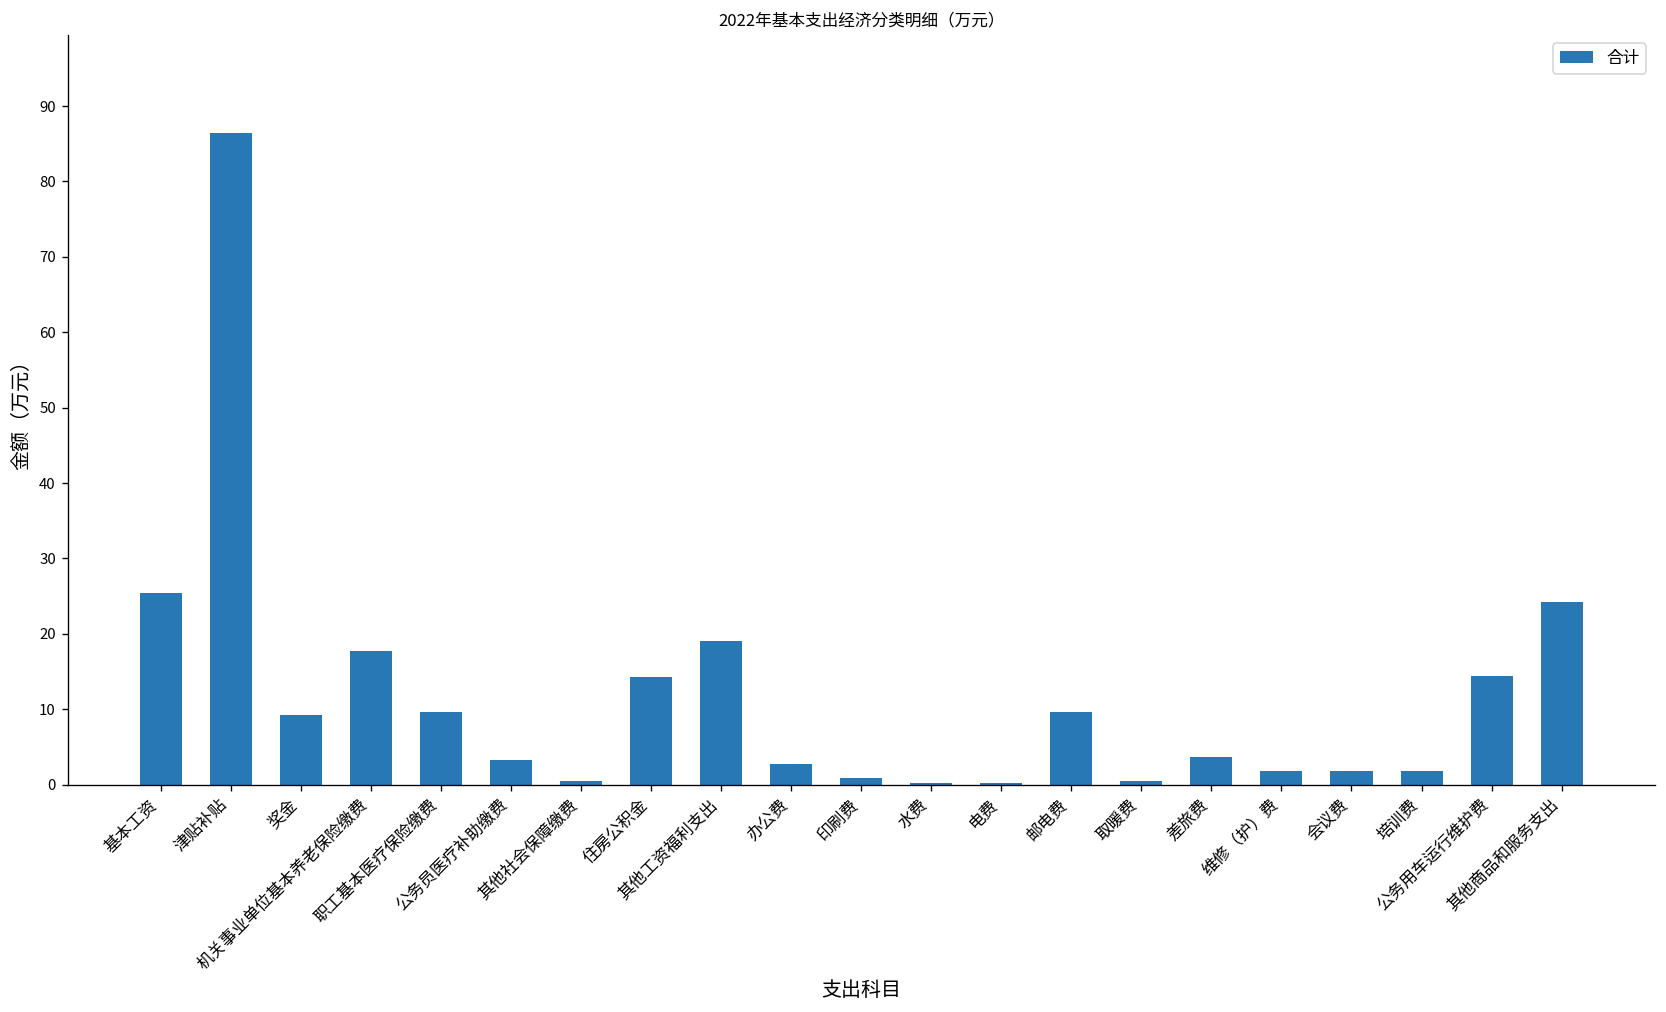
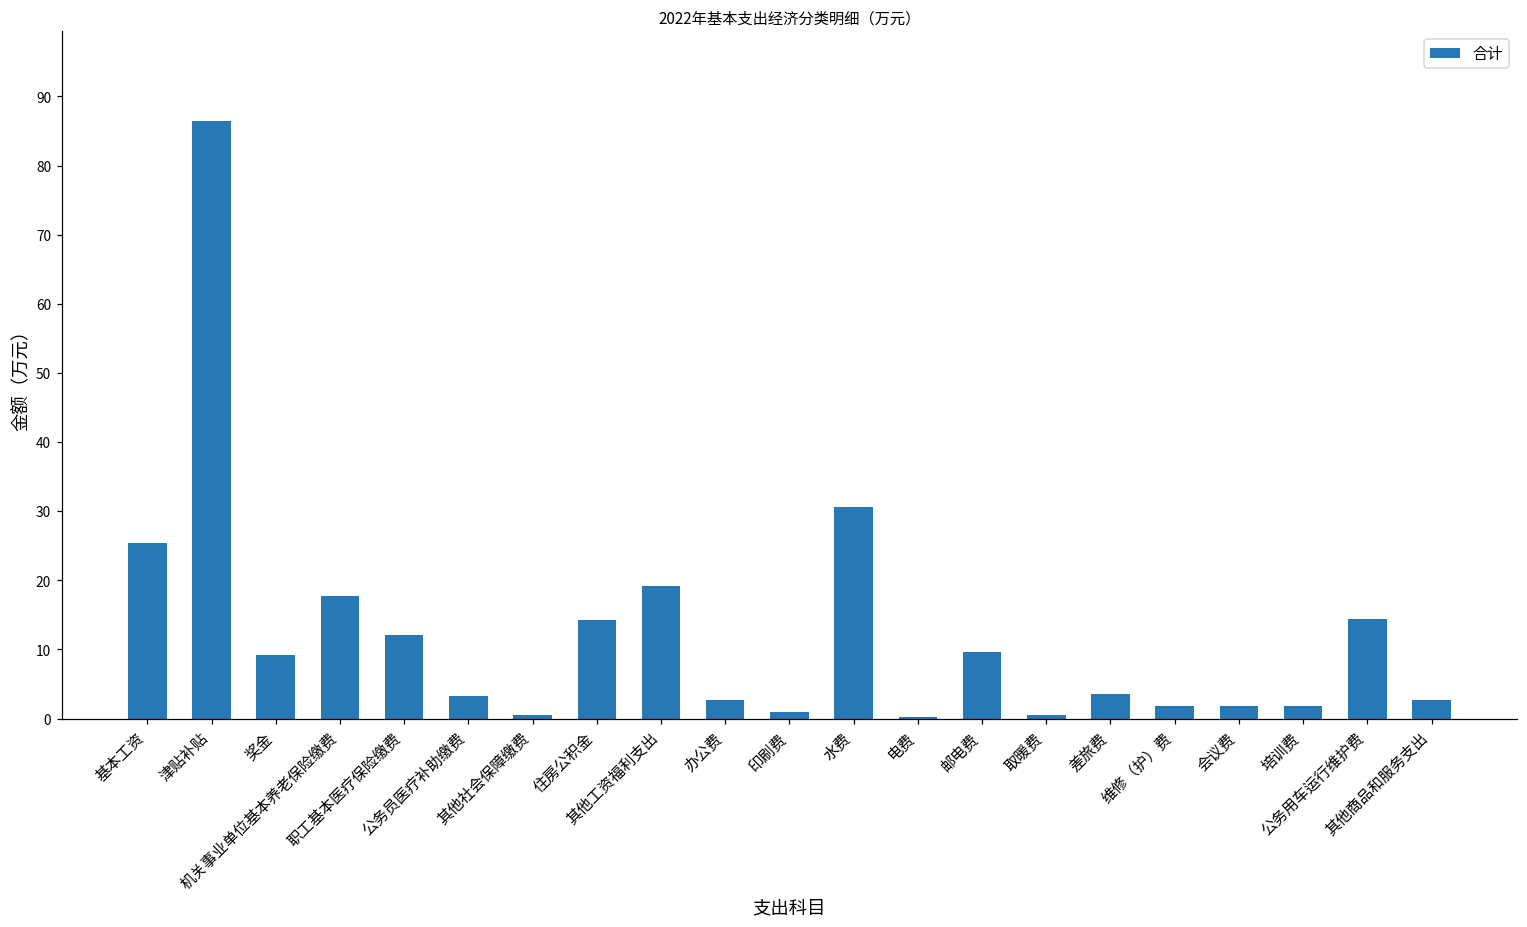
职工基本医疗保险缴费: 10 -> 12
水费: 0 -> 31
其他商品和服务支出: 24 -> 3
